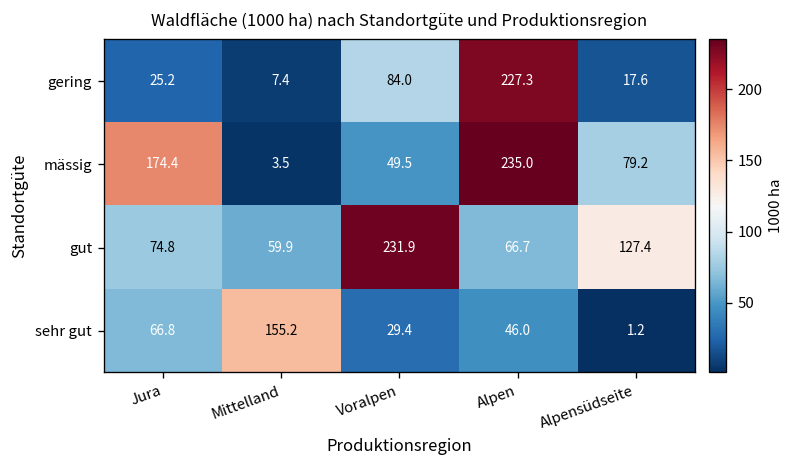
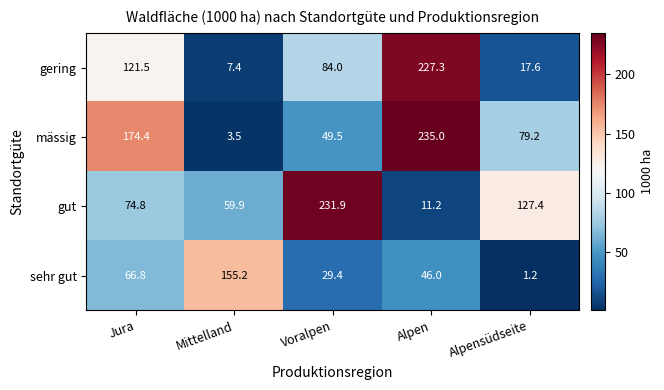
gering, Jura: 25.2 -> 121.5
gut, Alpen: 66.7 -> 11.2
